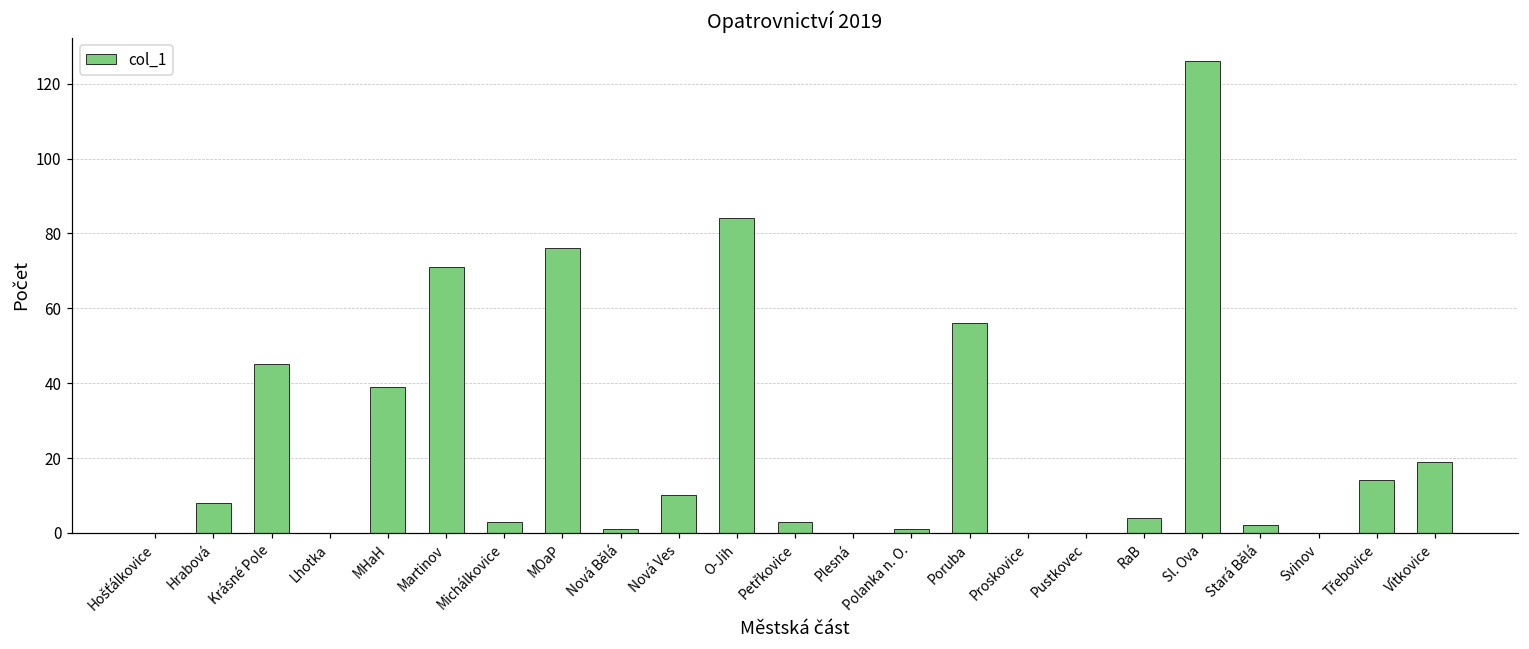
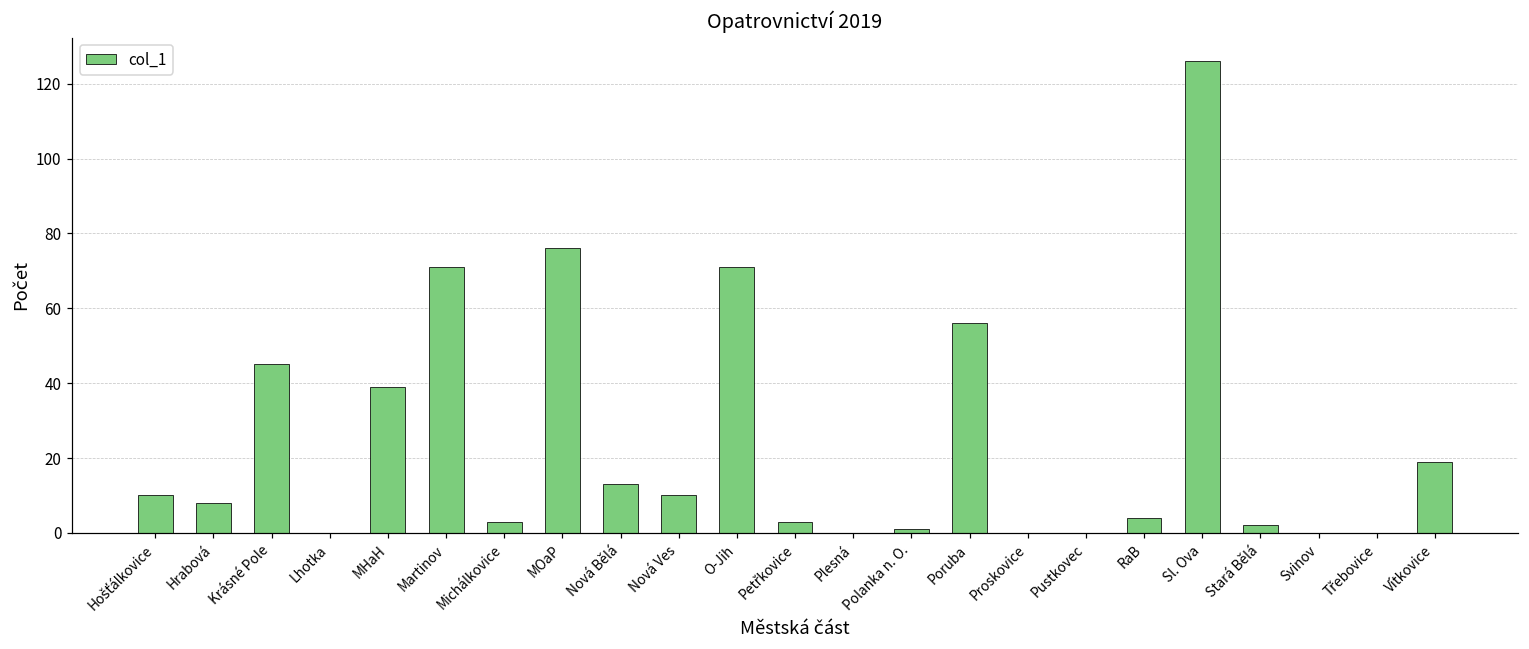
Hošťálkovice: 0 -> 10
Nová Bělá: 1 -> 13
O-Jih: 84 -> 71
Třebovice: 14 -> 0
